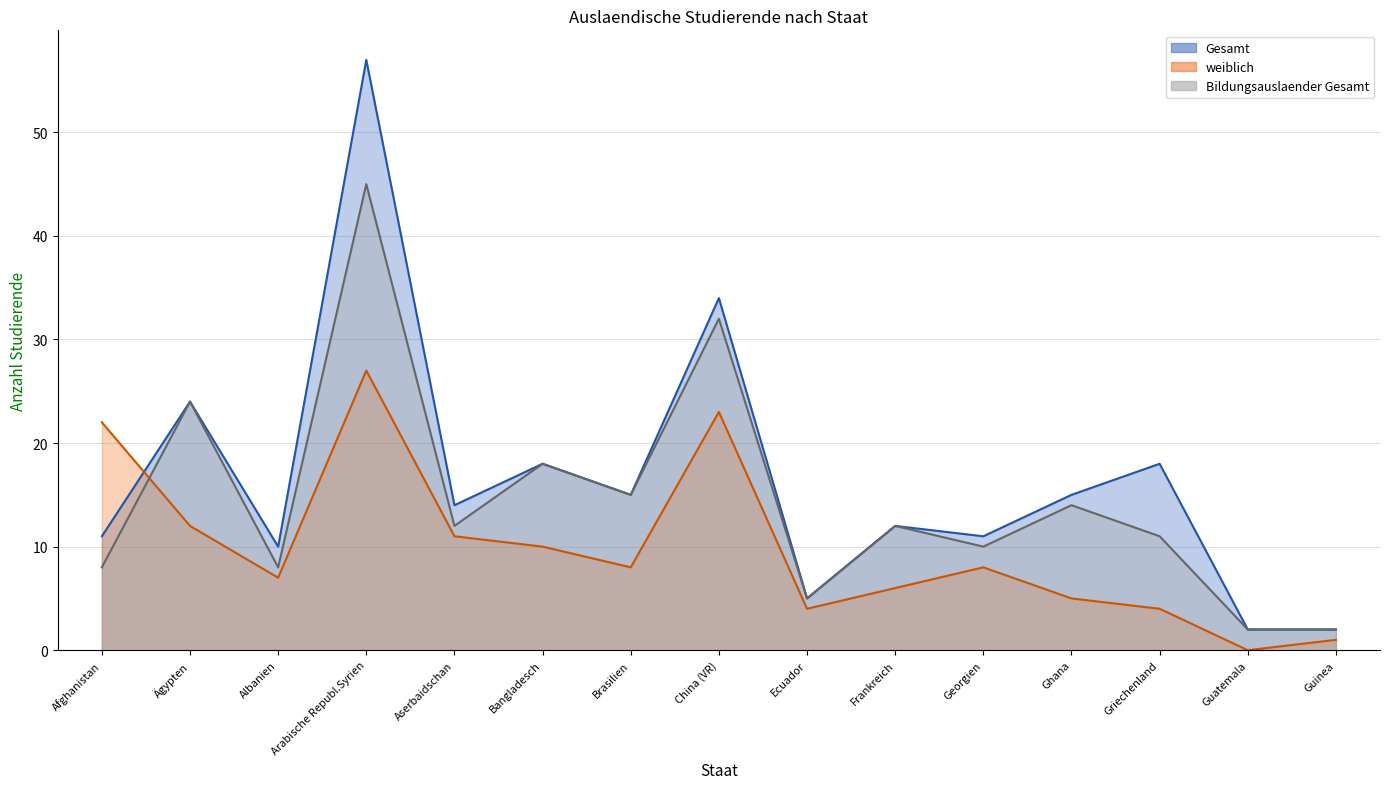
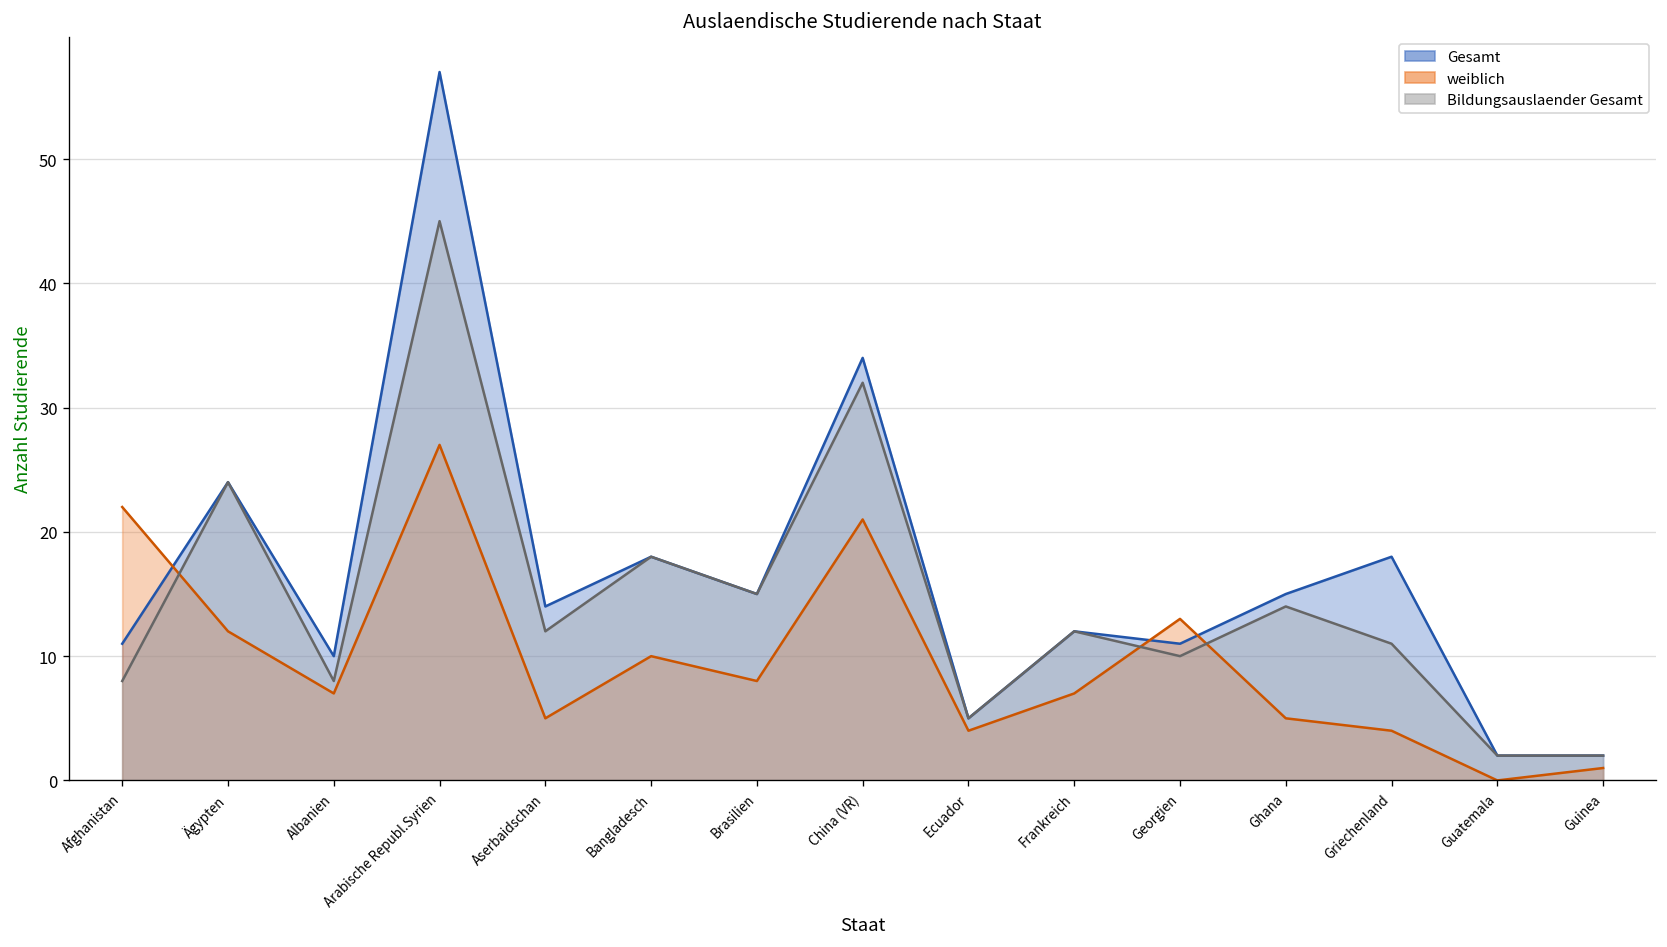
weiblich, Aserbaidschan: 11 -> 5
weiblich, China (VR): 23 -> 21
weiblich, Frankreich: 6 -> 7
weiblich, Georgien: 8 -> 13
